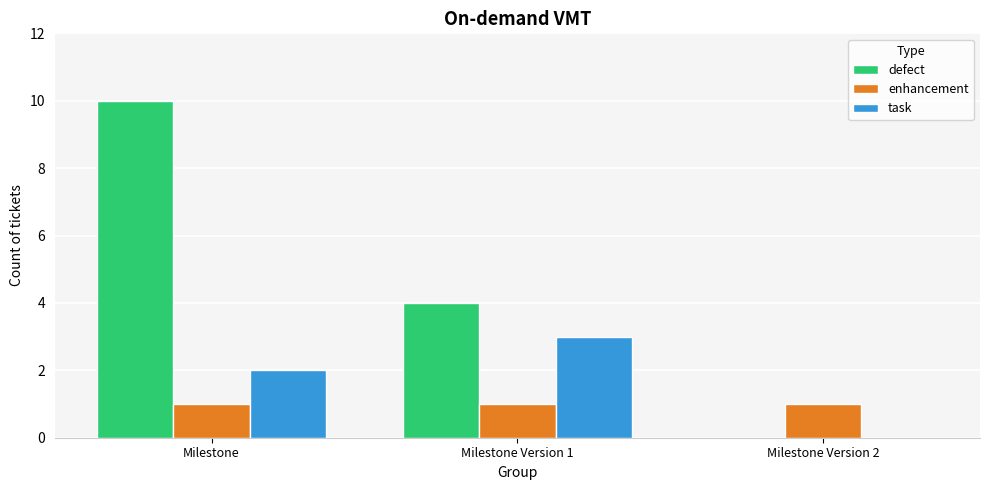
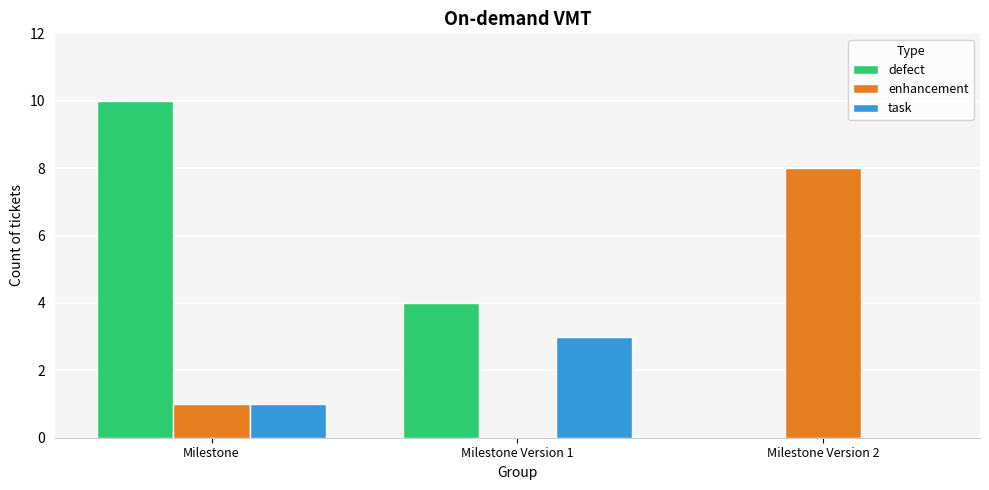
task, Milestone: 2 -> 1
enhancement, Milestone Version 1: 1 -> 0
enhancement, Milestone Version 2: 1 -> 8
